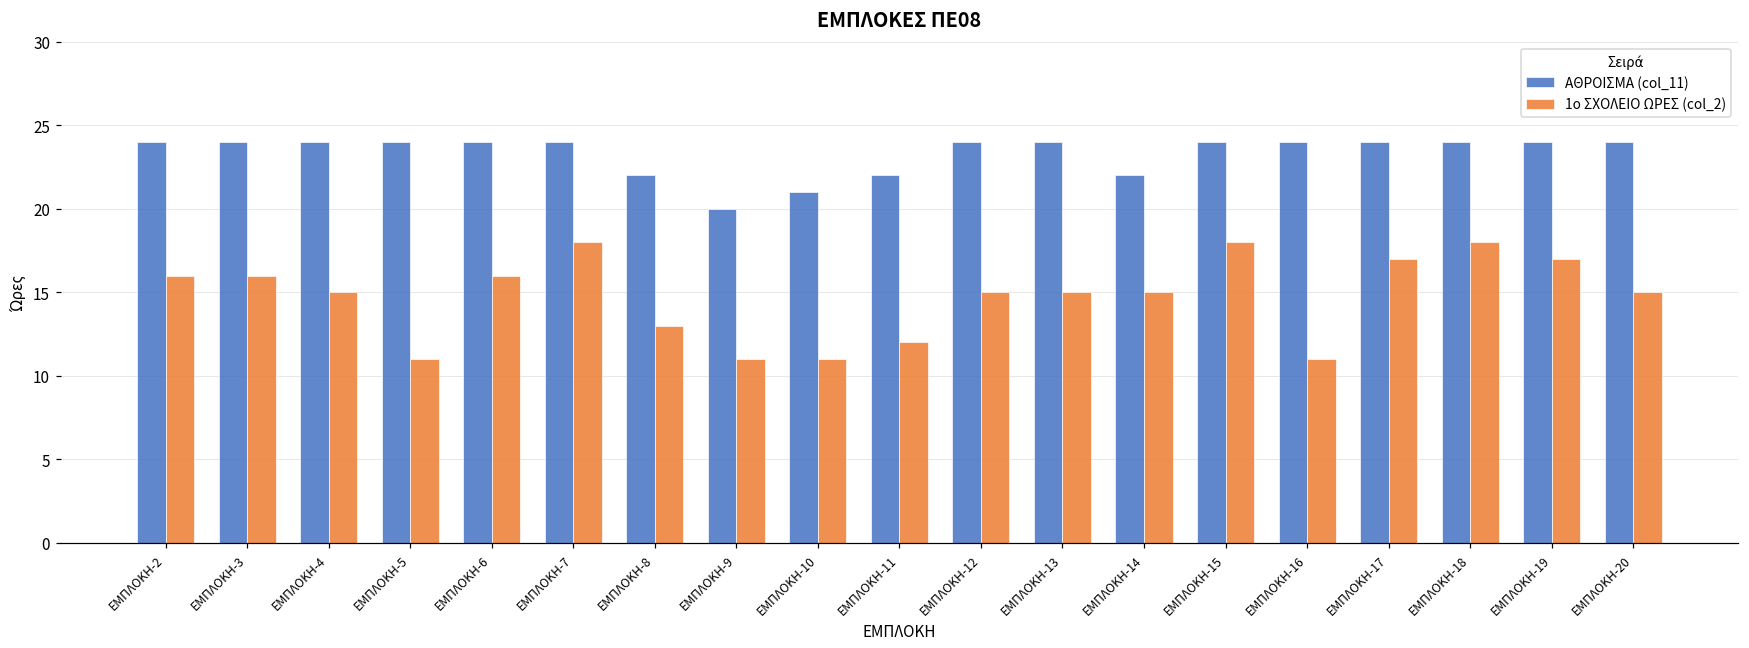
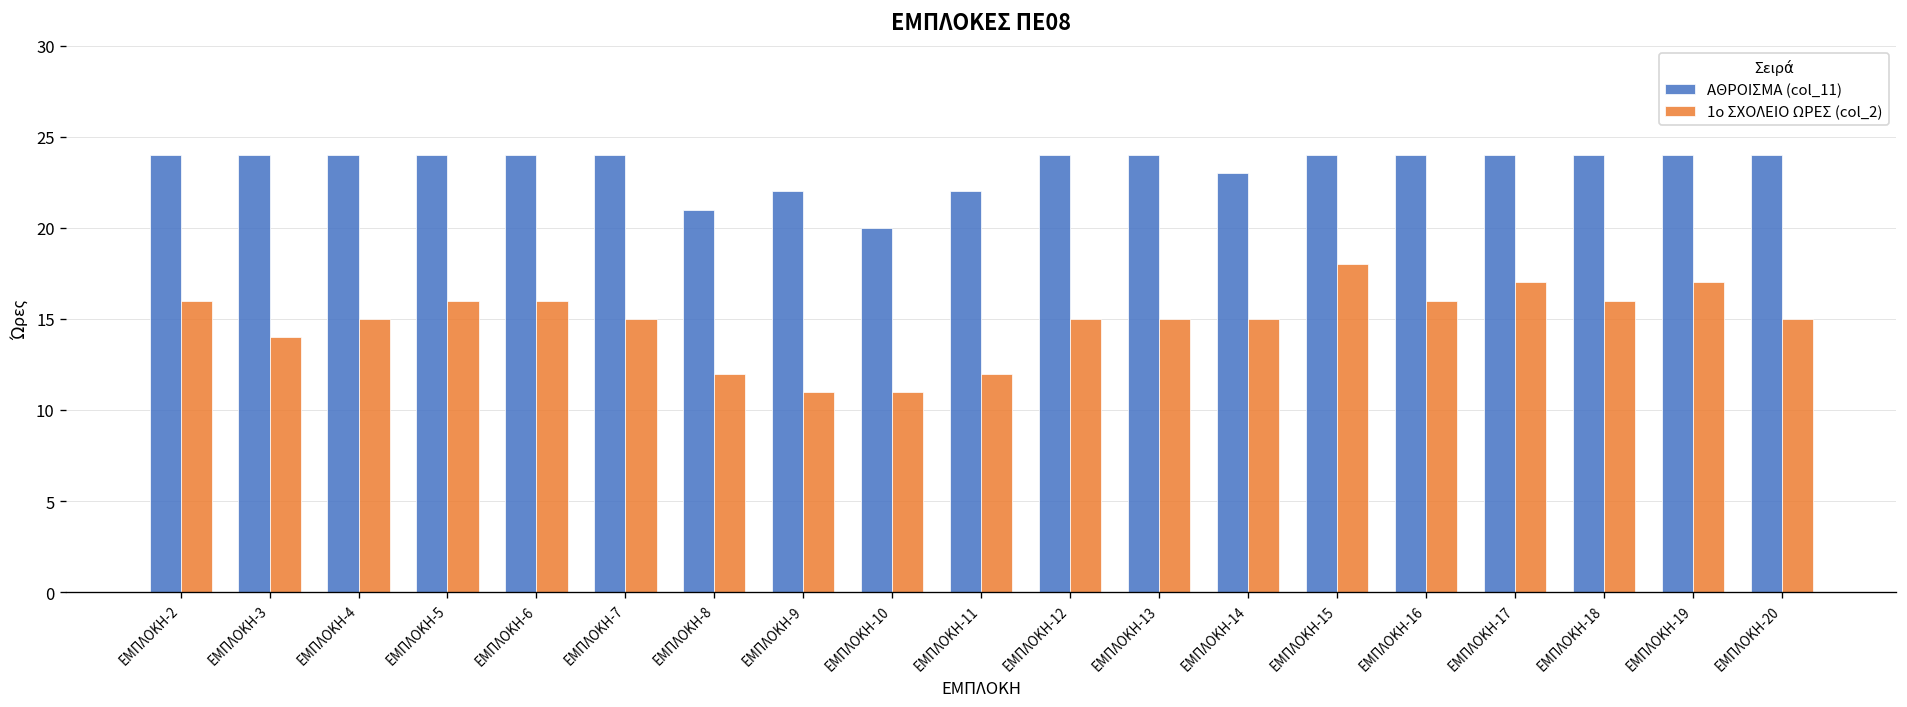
1ο ΣΧΟΛΕΙΟ ΩΡΕΣ (col_2), ΕΜΠΛΟΚΗ-3: 16 -> 14
1ο ΣΧΟΛΕΙΟ ΩΡΕΣ (col_2), ΕΜΠΛΟΚΗ-5: 11 -> 16
1ο ΣΧΟΛΕΙΟ ΩΡΕΣ (col_2), ΕΜΠΛΟΚΗ-7: 18 -> 15
ΑΘΡΟΙΣΜΑ (col_11), ΕΜΠΛΟΚΗ-8: 22 -> 21
1ο ΣΧΟΛΕΙΟ ΩΡΕΣ (col_2), ΕΜΠΛΟΚΗ-8: 13 -> 12
ΑΘΡΟΙΣΜΑ (col_11), ΕΜΠΛΟΚΗ-9: 20 -> 22
ΑΘΡΟΙΣΜΑ (col_11), ΕΜΠΛΟΚΗ-10: 21 -> 20
ΑΘΡΟΙΣΜΑ (col_11), ΕΜΠΛΟΚΗ-14: 22 -> 23
1ο ΣΧΟΛΕΙΟ ΩΡΕΣ (col_2), ΕΜΠΛΟΚΗ-16: 11 -> 16
1ο ΣΧΟΛΕΙΟ ΩΡΕΣ (col_2), ΕΜΠΛΟΚΗ-18: 18 -> 16
